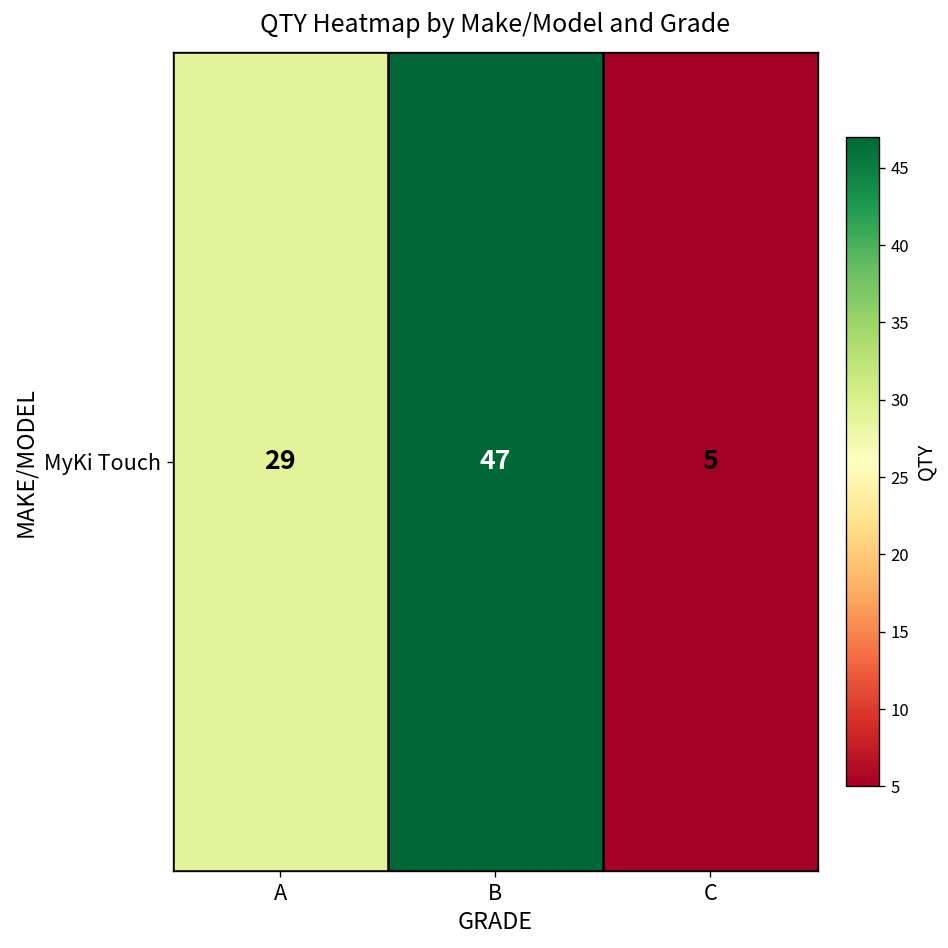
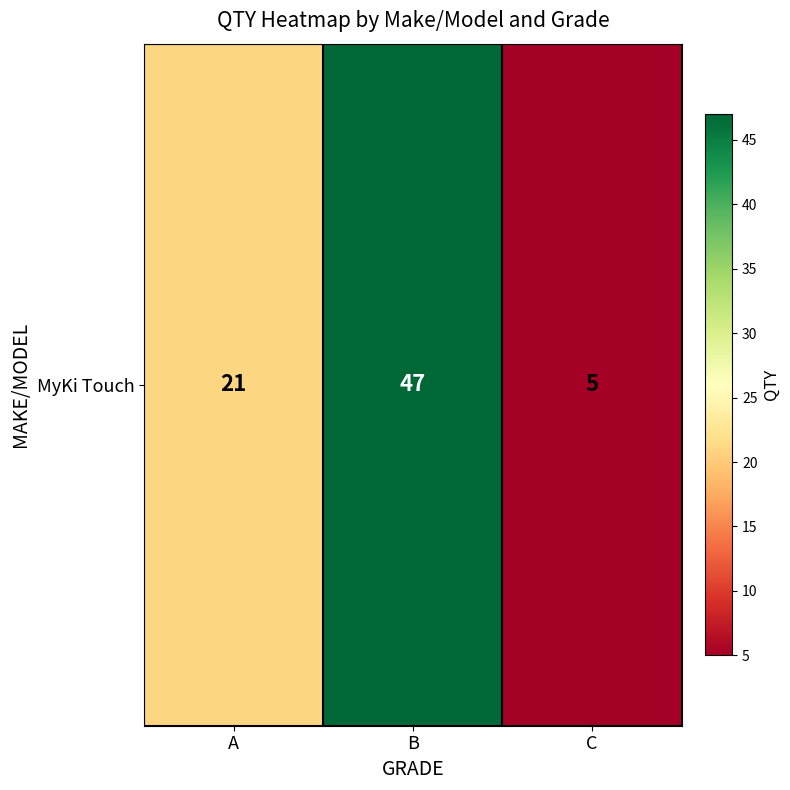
MyKi Touch, A: 29 -> 21
